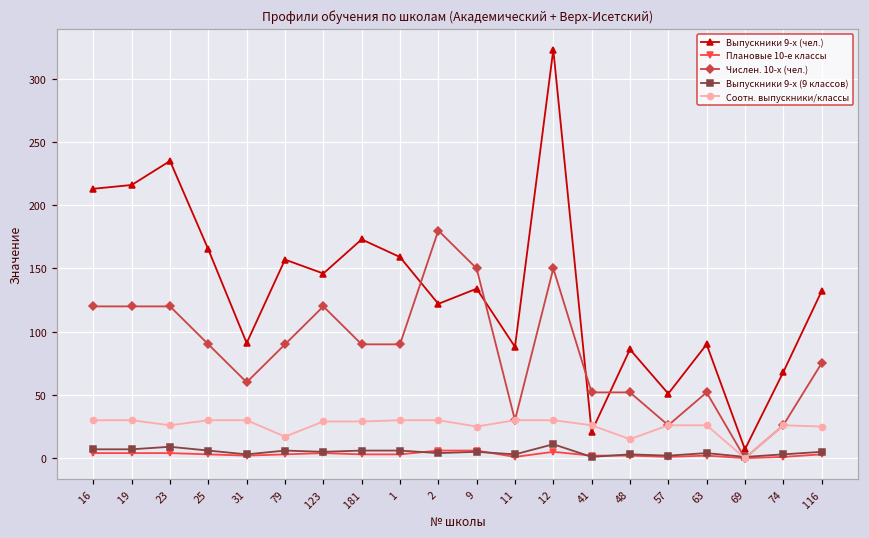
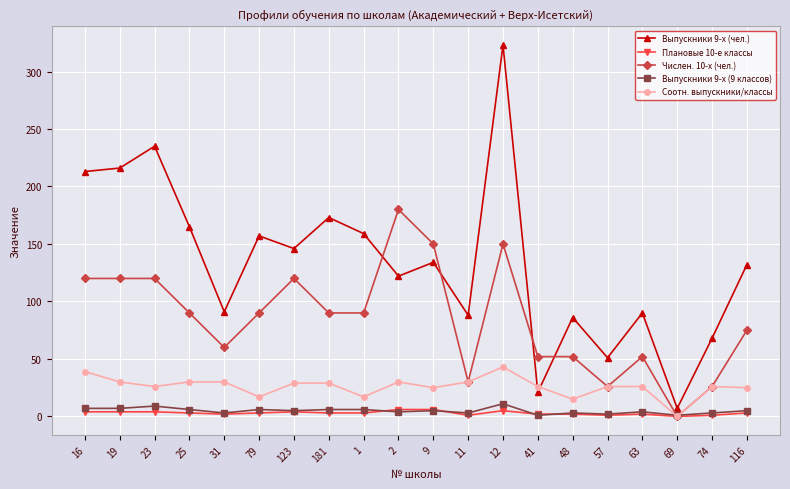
Соотн. выпускники/классы, 16: 30 -> 39
Соотн. выпускники/классы, 1: 30 -> 17
Соотн. выпускники/классы, 12: 30 -> 43
